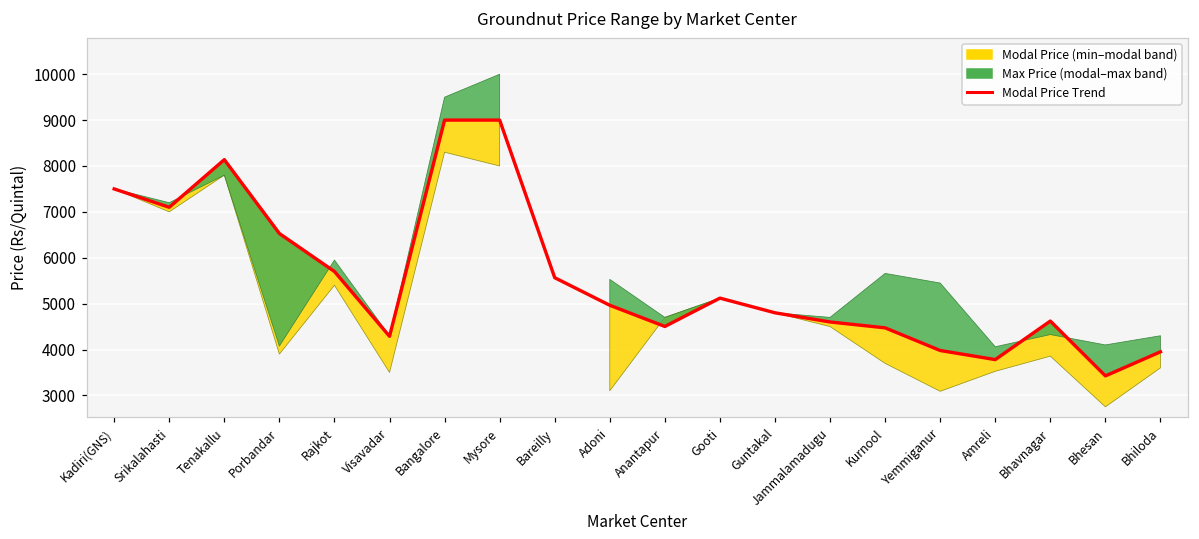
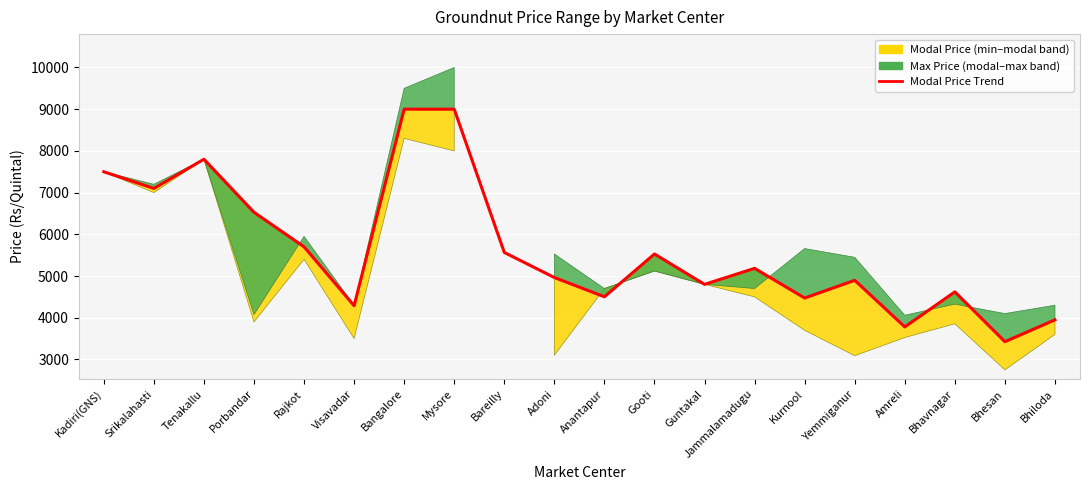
Tenakallu: 8100 -> 7800
Gooti: 5100 -> 5500
Jammalamadugu: 4600 -> 5200
Yemmiganur: 4000 -> 4900
